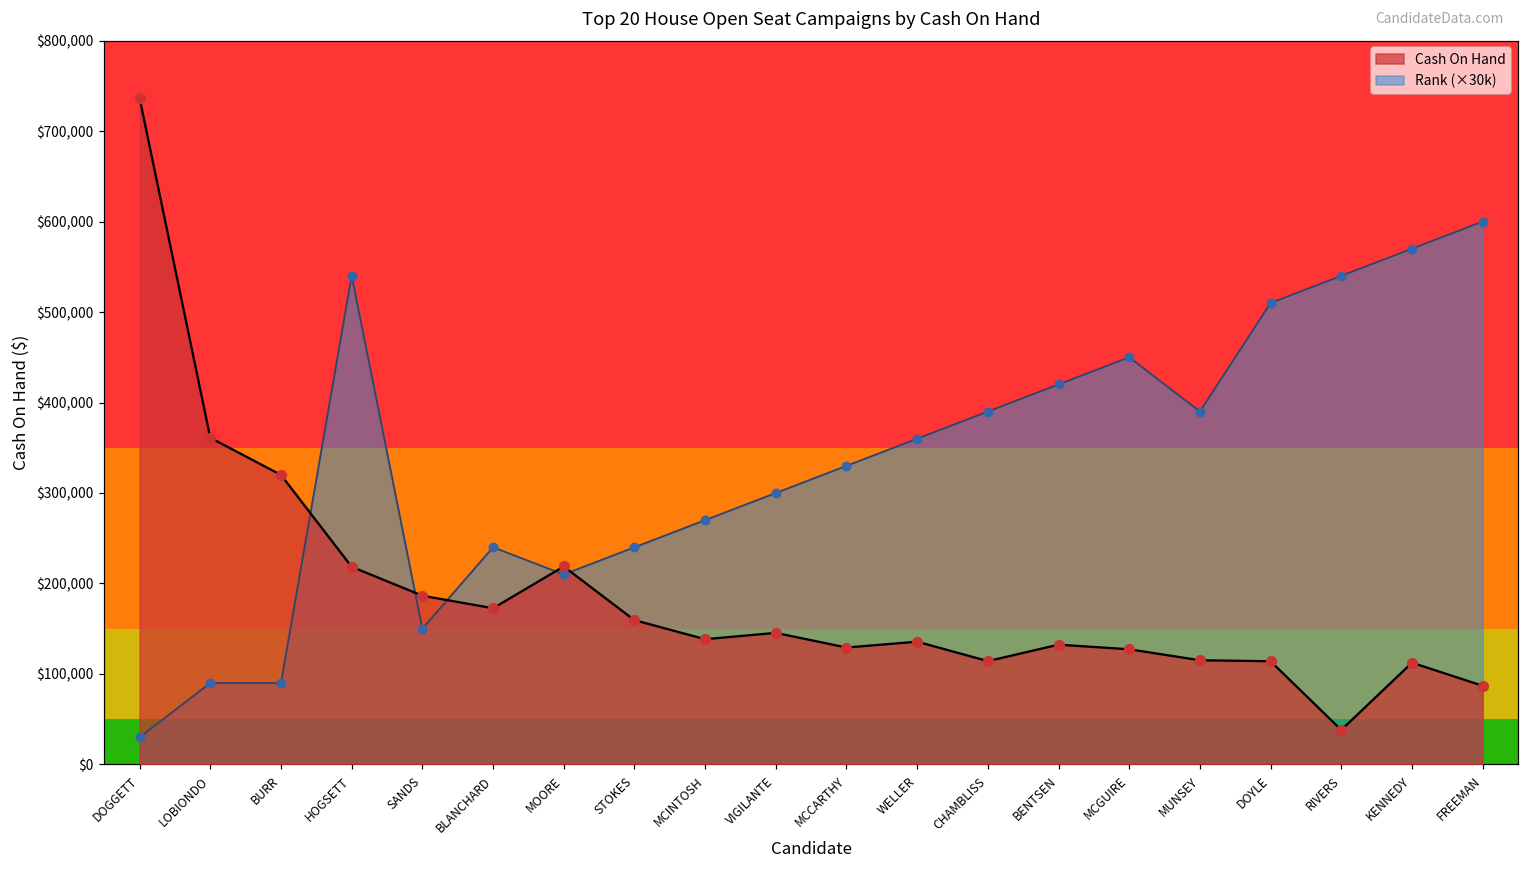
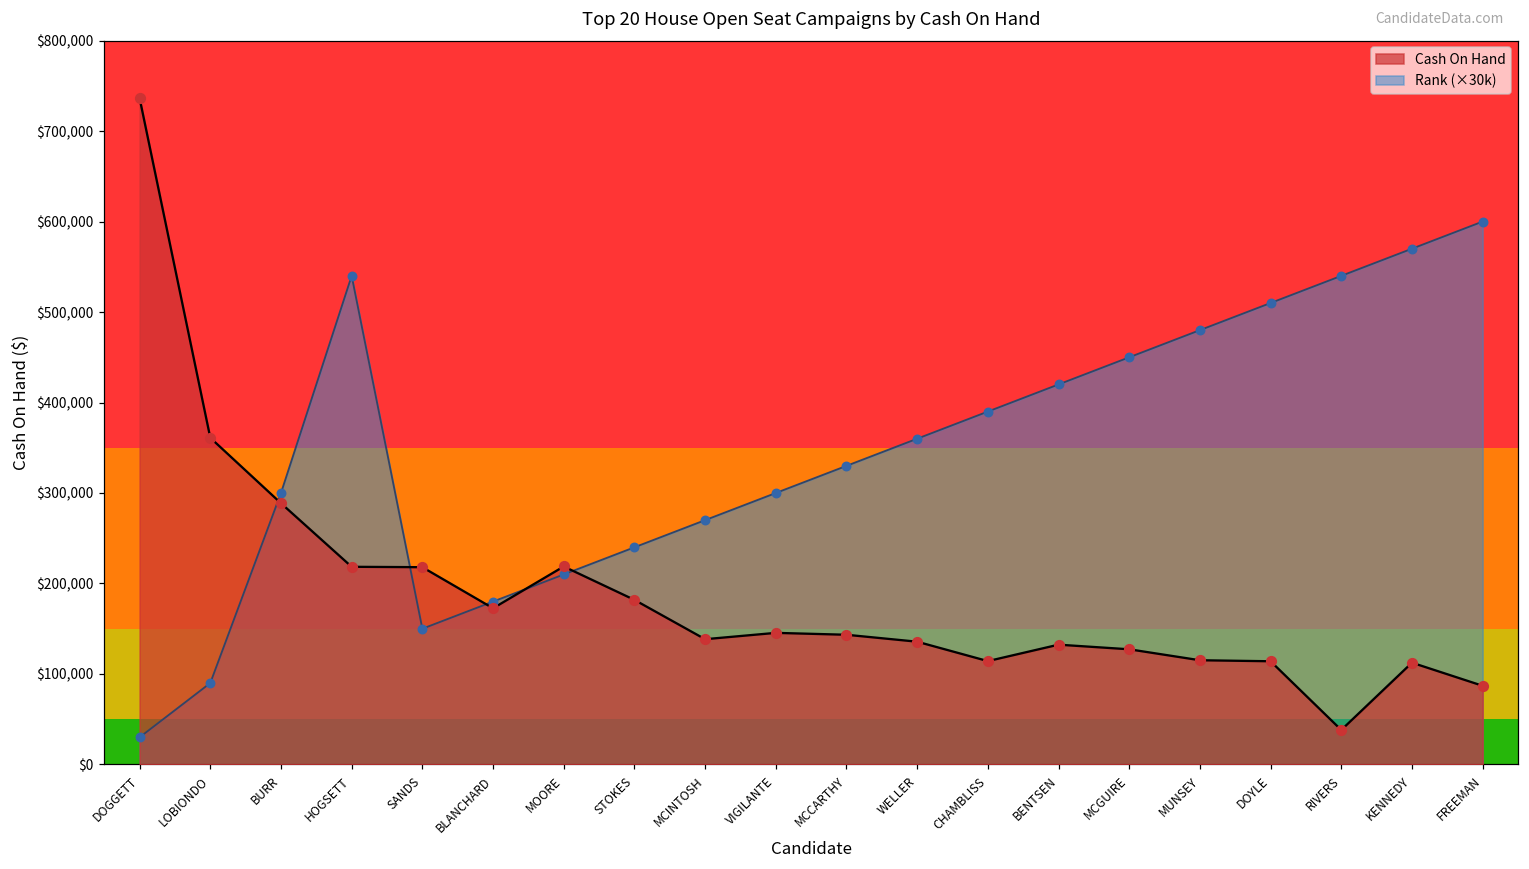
Cash On Hand, BURR: $320,000 -> $290,000
Rank (×30k), BURR: $90,000 -> $300,000
Cash On Hand, SANDS: $190,000 -> $220,000
Rank (×30k), BLANCHARD: $240,000 -> $180,000
Cash On Hand, STOKES: $160,000 -> $180,000
Cash On Hand, MCCARTHY: $130,000 -> $140,000
Rank (×30k), MUNSEY: $390,000 -> $480,000
